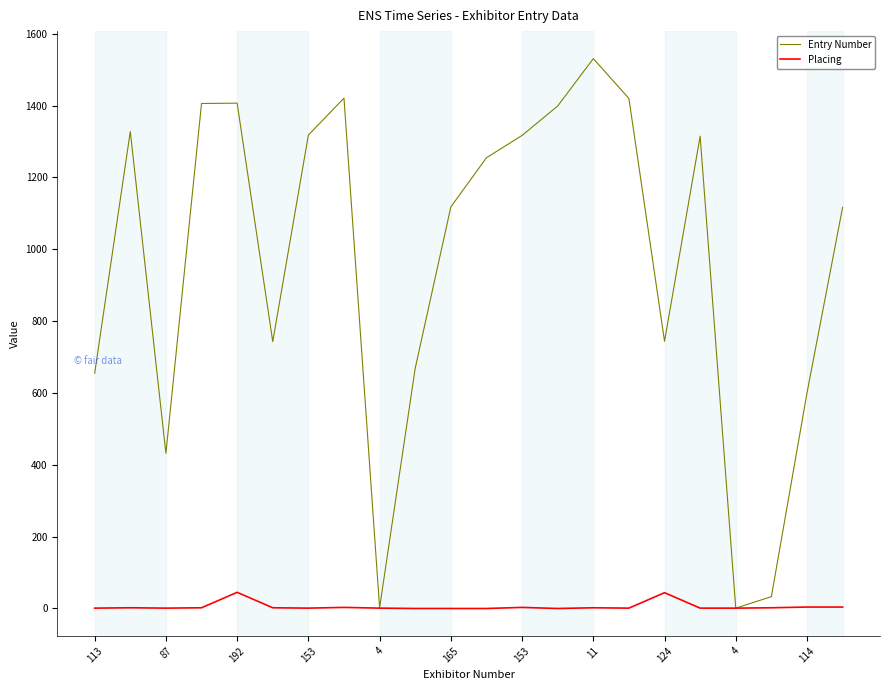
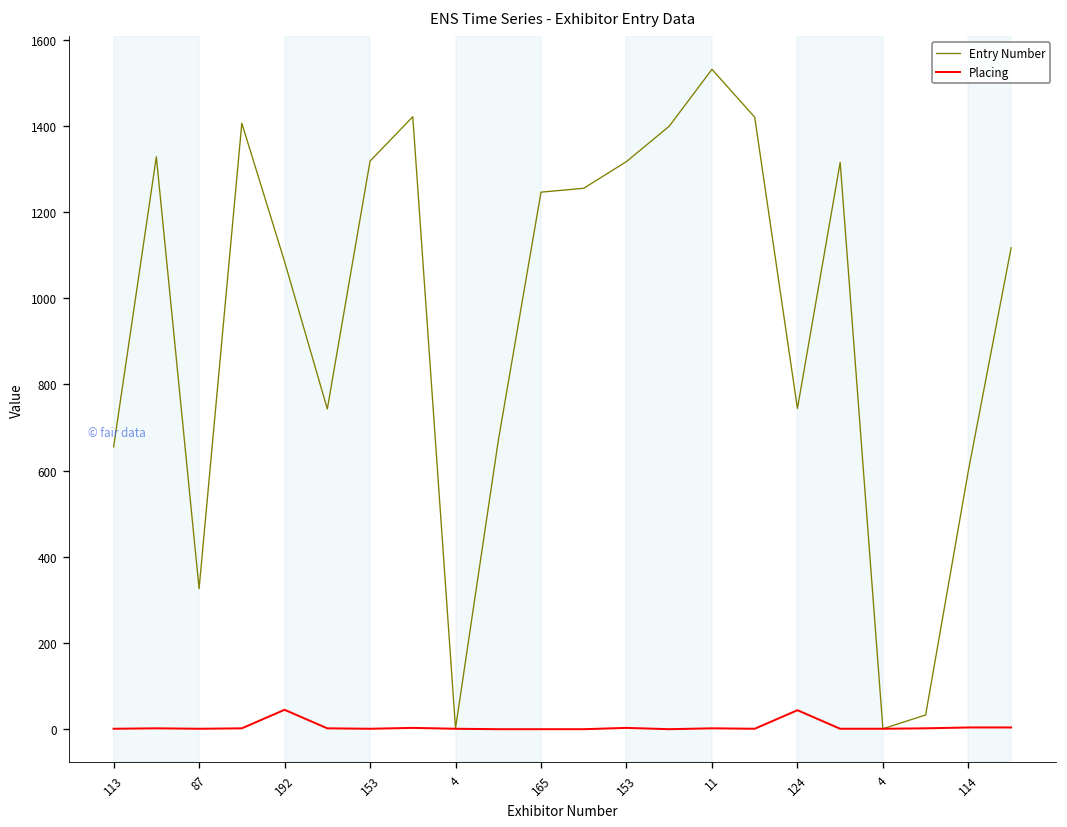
Entry Number, 87: 430 -> 330
Entry Number, 192: 1410 -> 1090
Entry Number, 165: 1120 -> 1250
